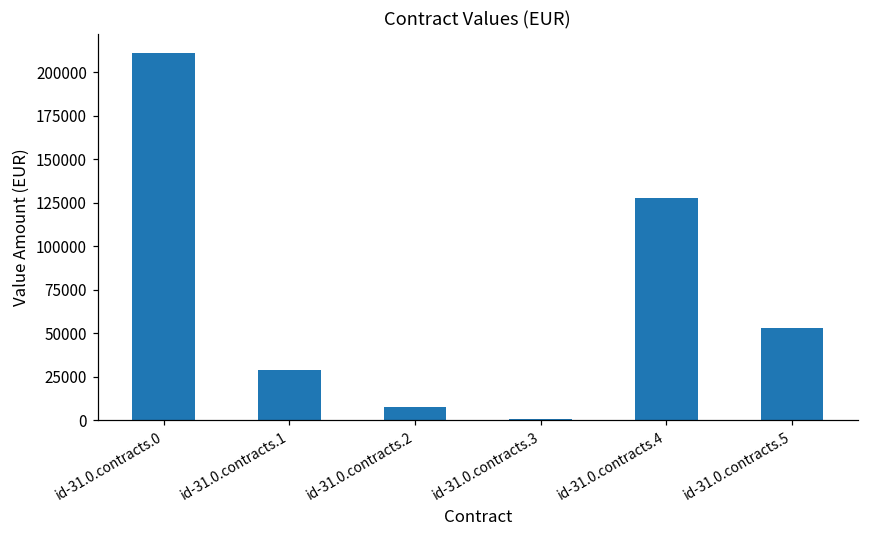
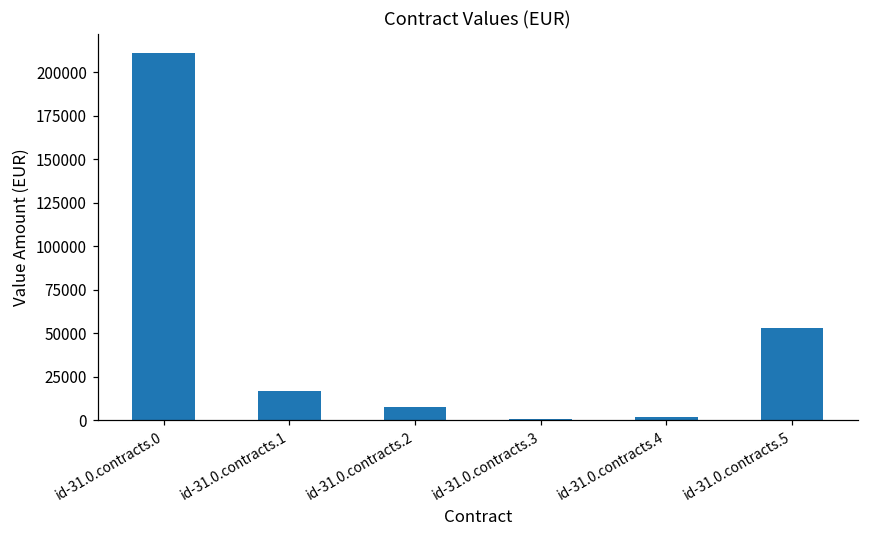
id-31.0.contracts.1: 29000 -> 17000
id-31.0.contracts.4: 128000 -> 2000
